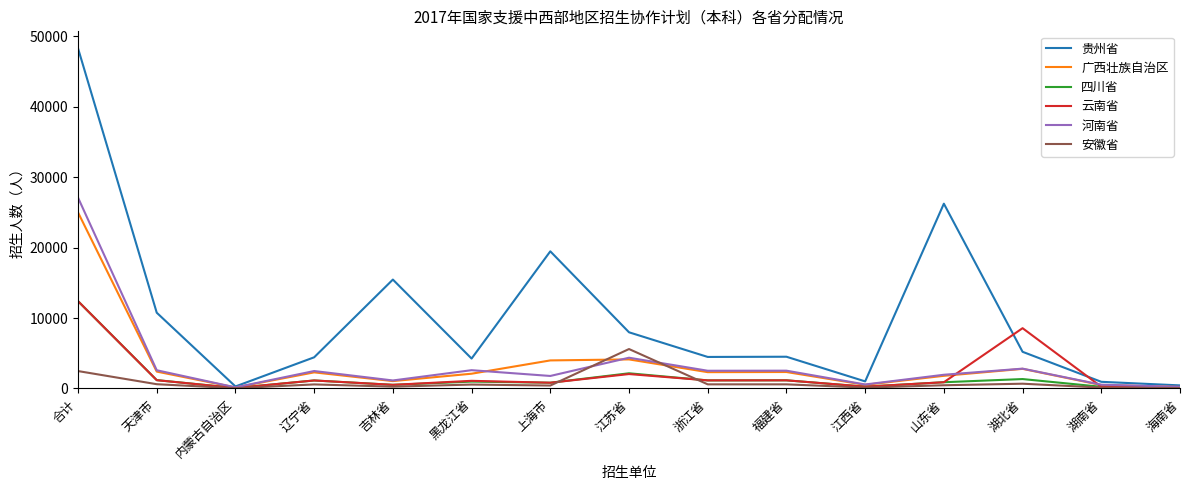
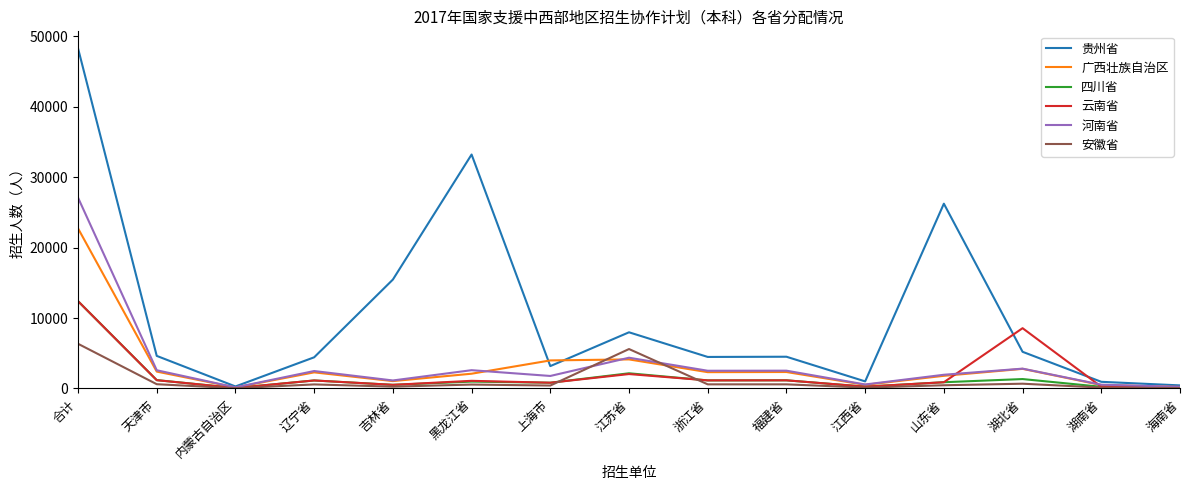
广西壮族自治区, 合计: 25000 -> 23000
安徽省, 合计: 2000 -> 6000
贵州省, 天津市: 11000 -> 5000
贵州省, 黑龙江省: 4000 -> 33000
贵州省, 上海市: 19000 -> 3000
